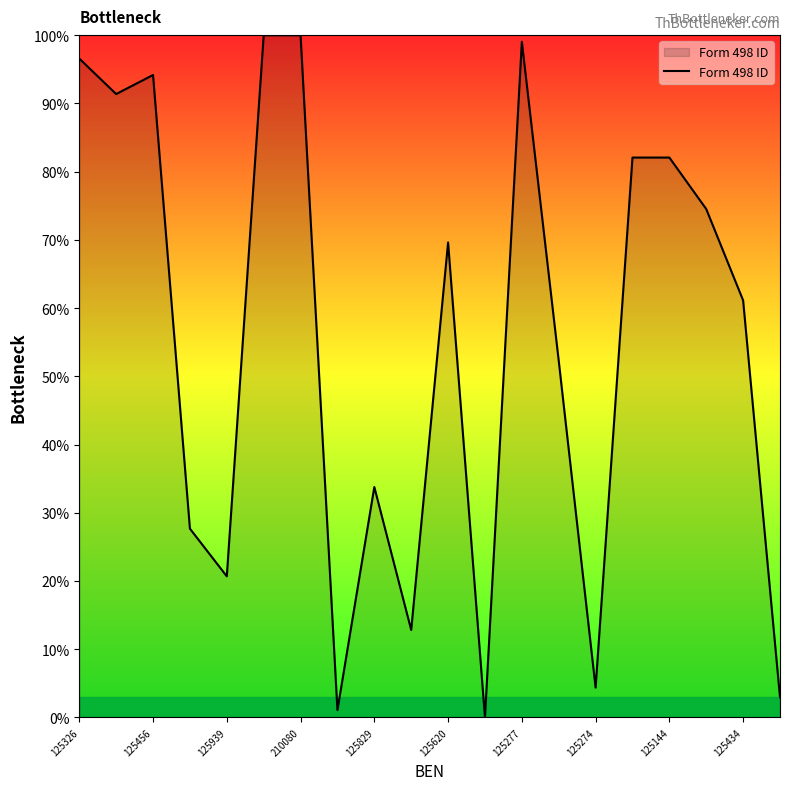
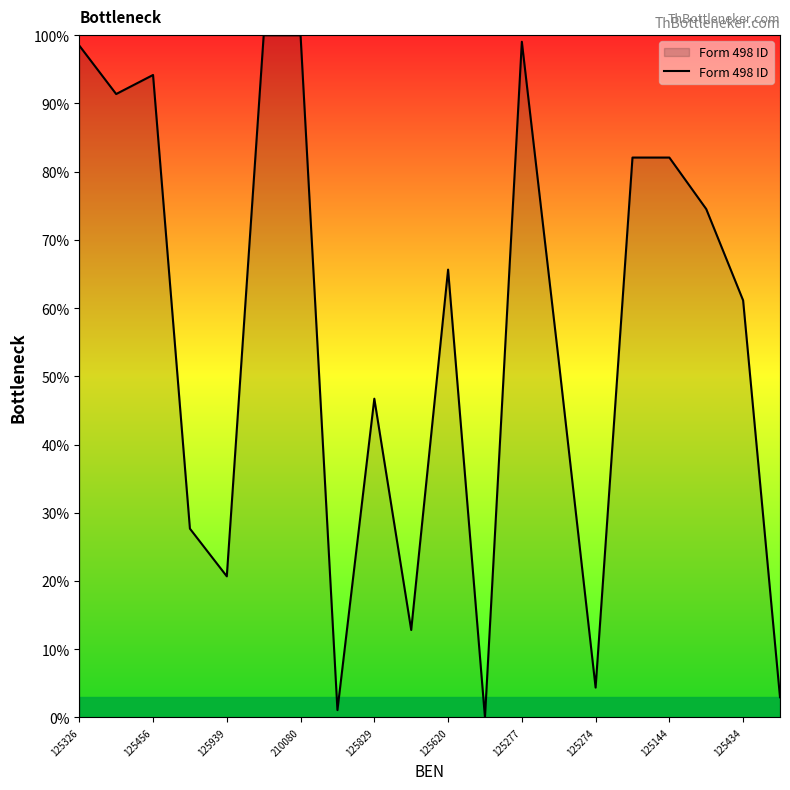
125326: 97% -> 98%
125829: 34% -> 47%
125620: 70% -> 66%
